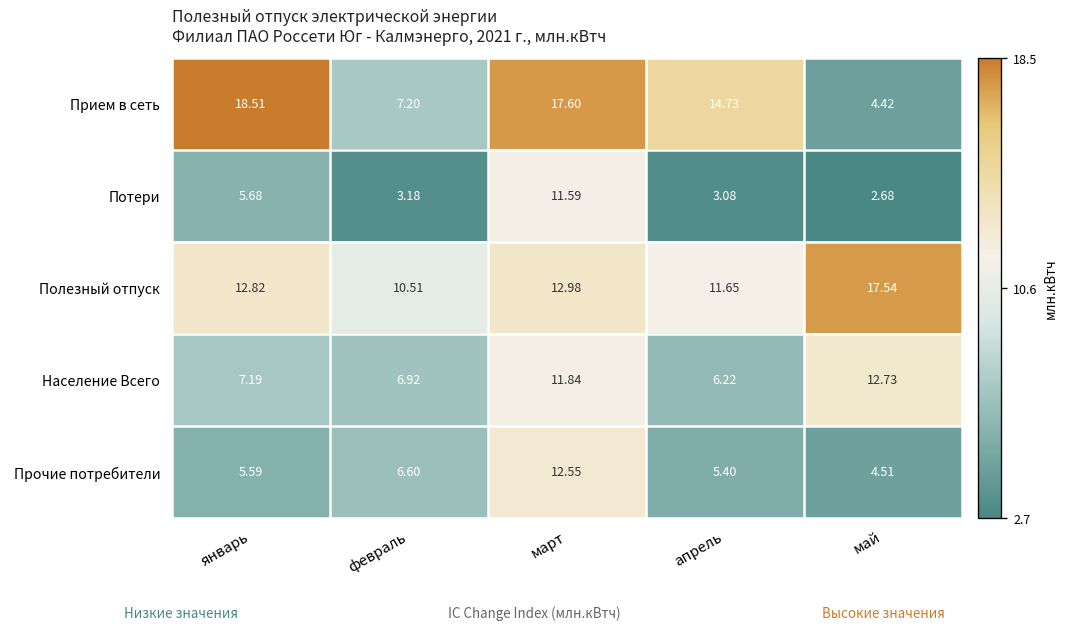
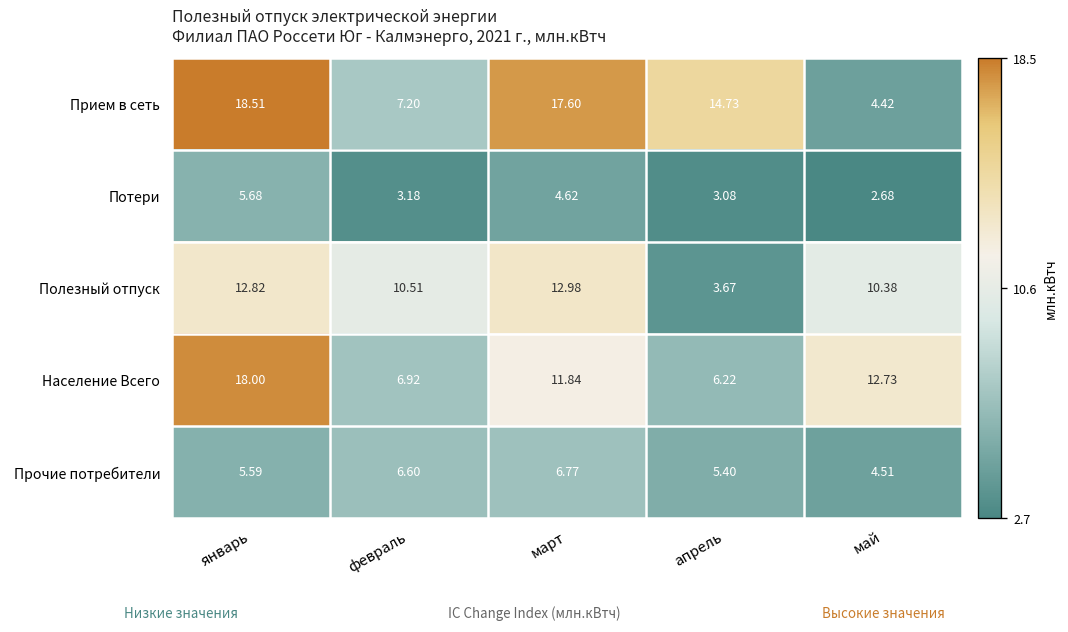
Потери, март: 11.59 -> 4.62
Полезный отпуск, апрель: 11.65 -> 3.67
Полезный отпуск, май: 17.54 -> 10.38
Население Всего, январь: 7.19 -> 18.00
Прочие потребители, март: 12.55 -> 6.77
